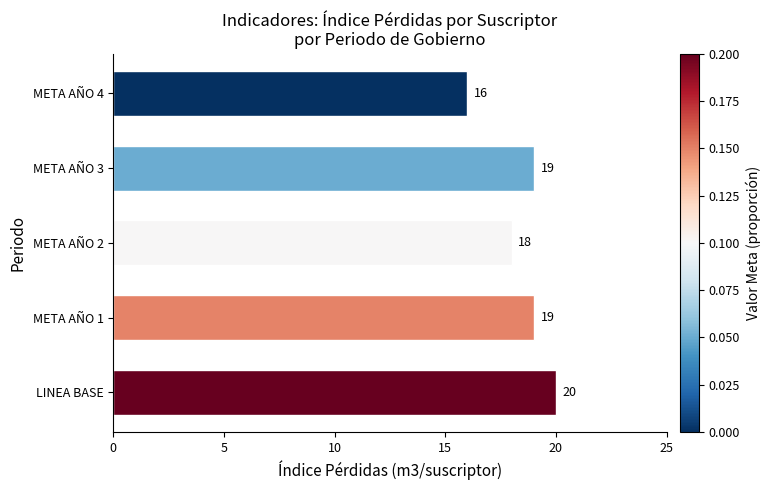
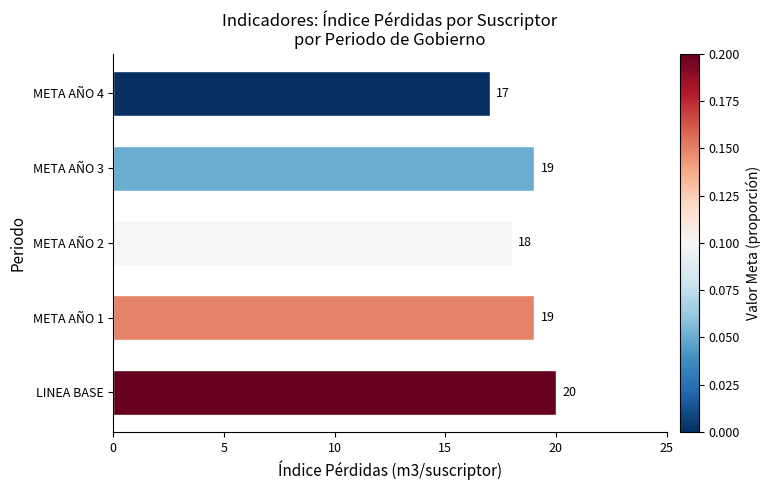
META AÑO 4: 16 -> 17
